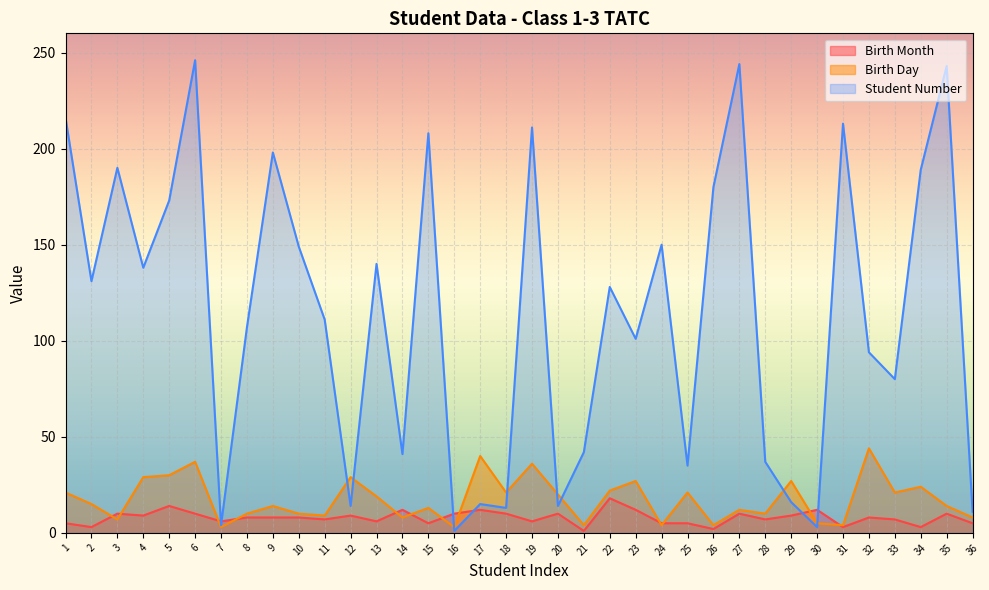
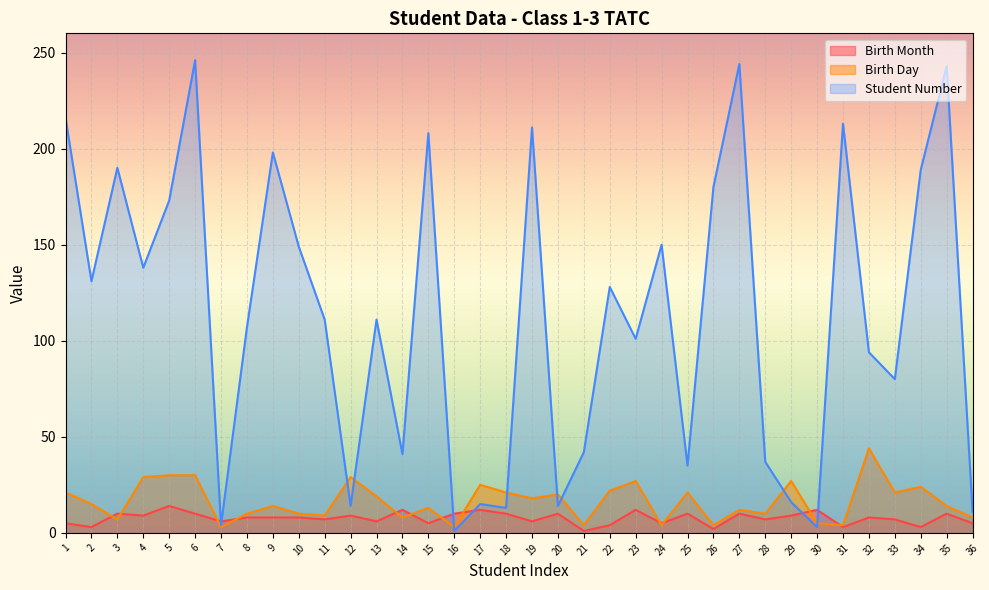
Birth Day, 6: 37 -> 30
Student Number, 13: 140 -> 111
Birth Day, 17: 40 -> 25
Birth Day, 19: 36 -> 18
Birth Month, 22: 18 -> 4
Birth Month, 25: 5 -> 10
